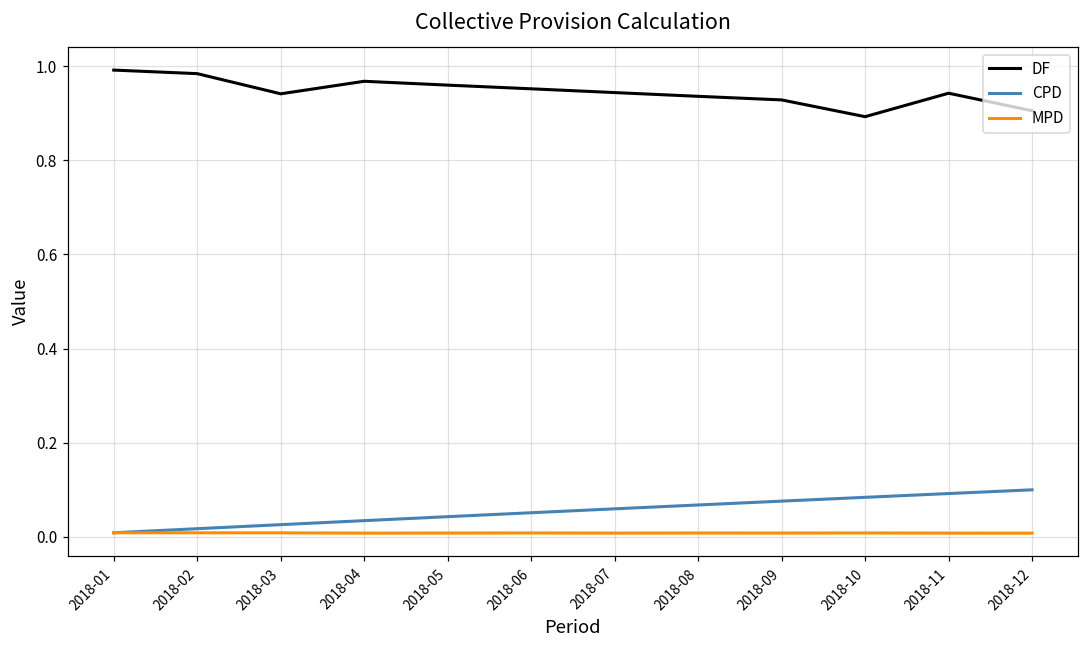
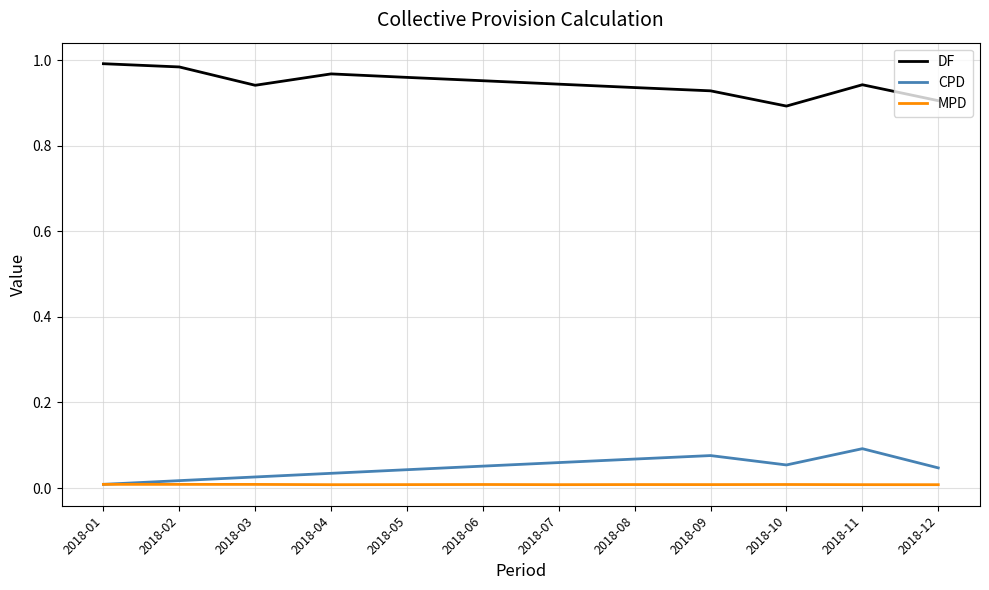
CPD, 2018-10: 0.08 -> 0.05
CPD, 2018-12: 0.10 -> 0.05
